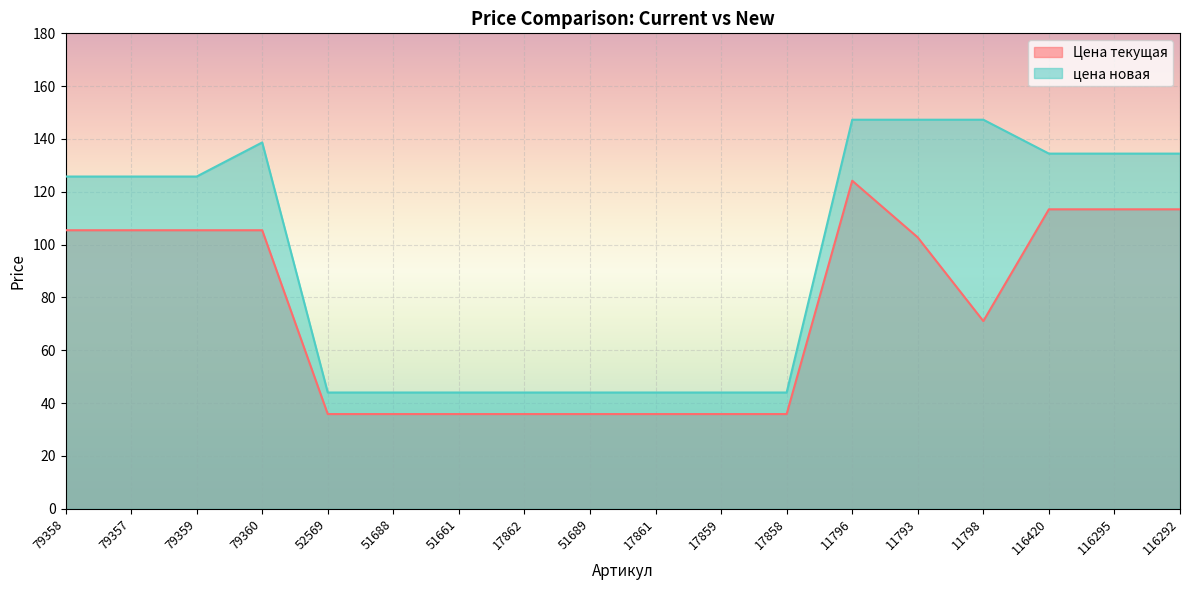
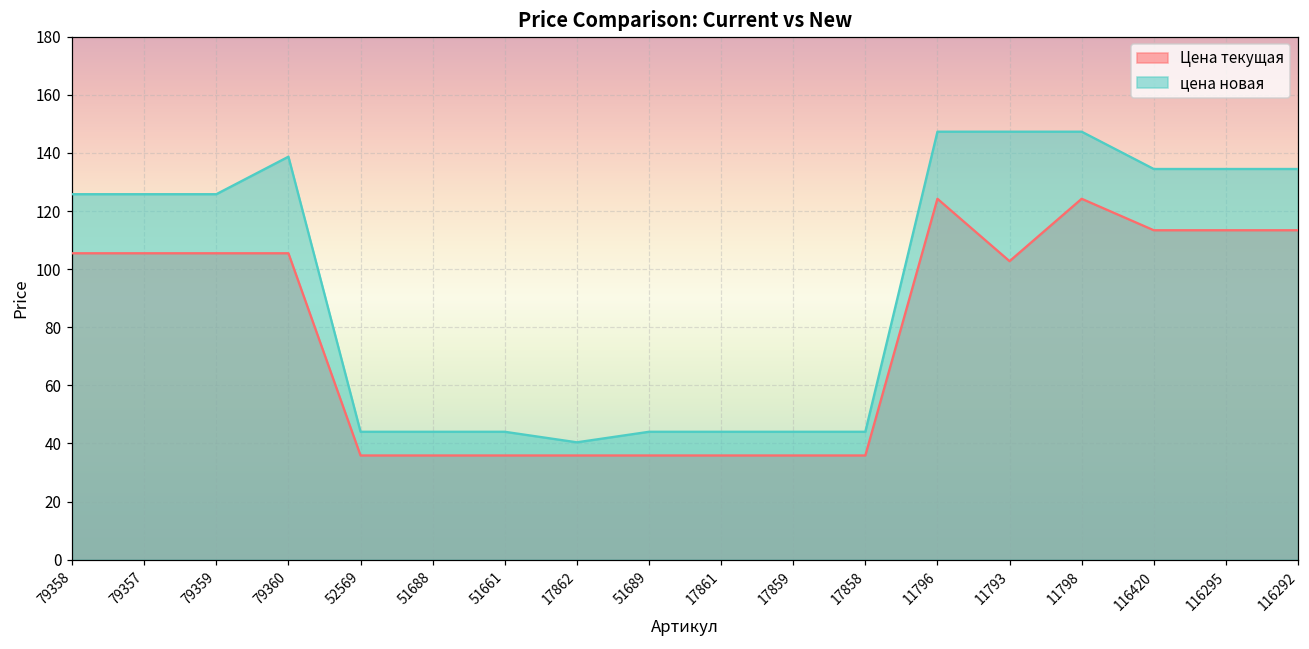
цена новая, 17862: 44 -> 40
Цена текущая, 11798: 71 -> 124
